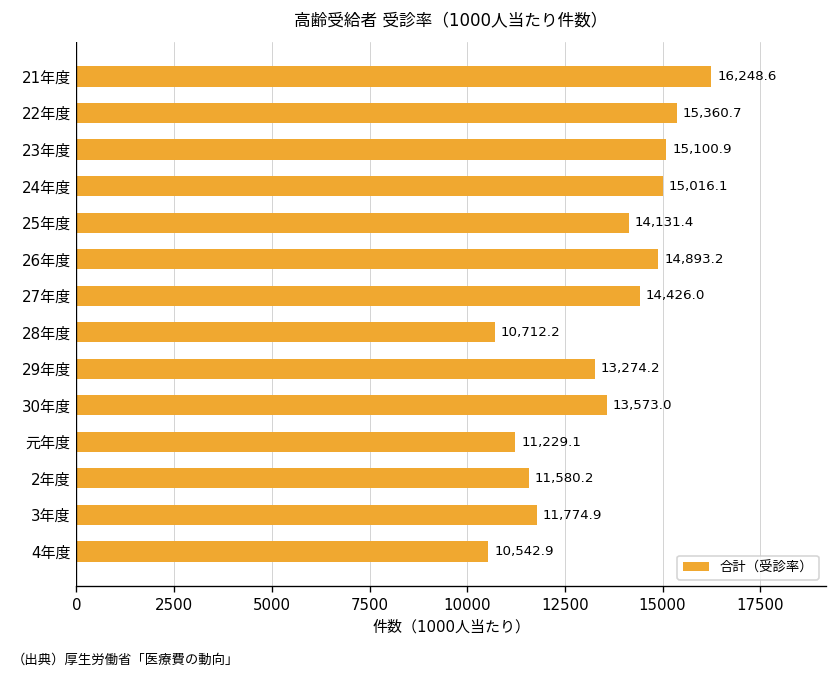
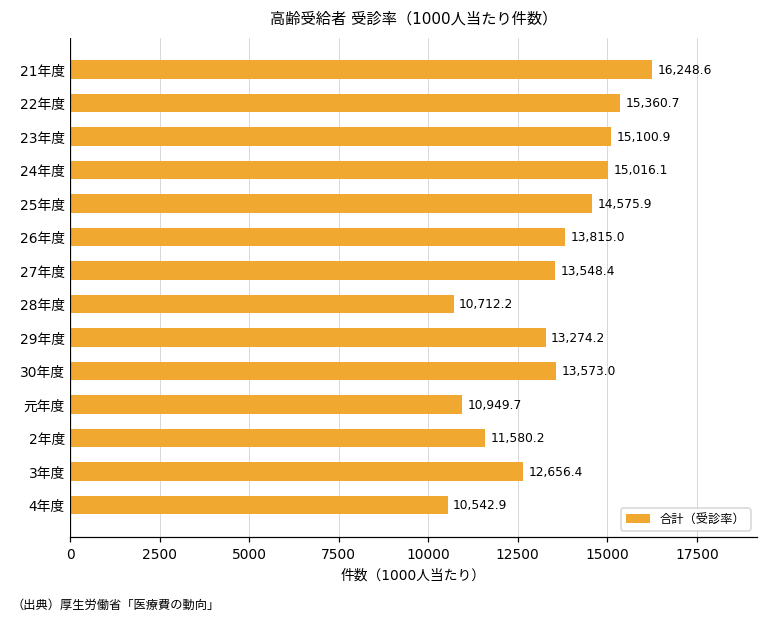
25年度: 14,131.4 -> 14,575.9
26年度: 14,893.2 -> 13,815.0
27年度: 14,426.0 -> 13,548.4
元年度: 11,229.1 -> 10,949.7
3年度: 11,774.9 -> 12,656.4
